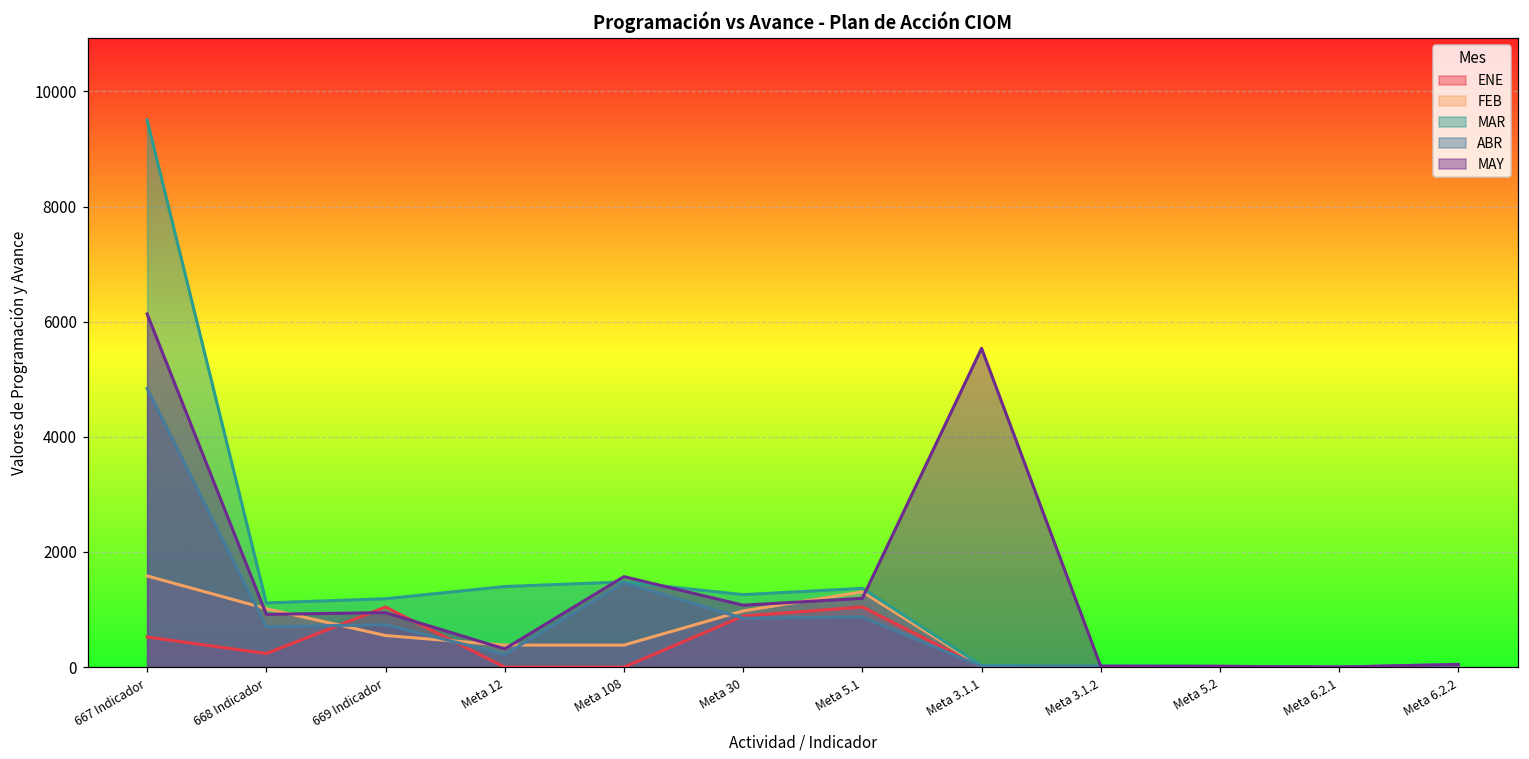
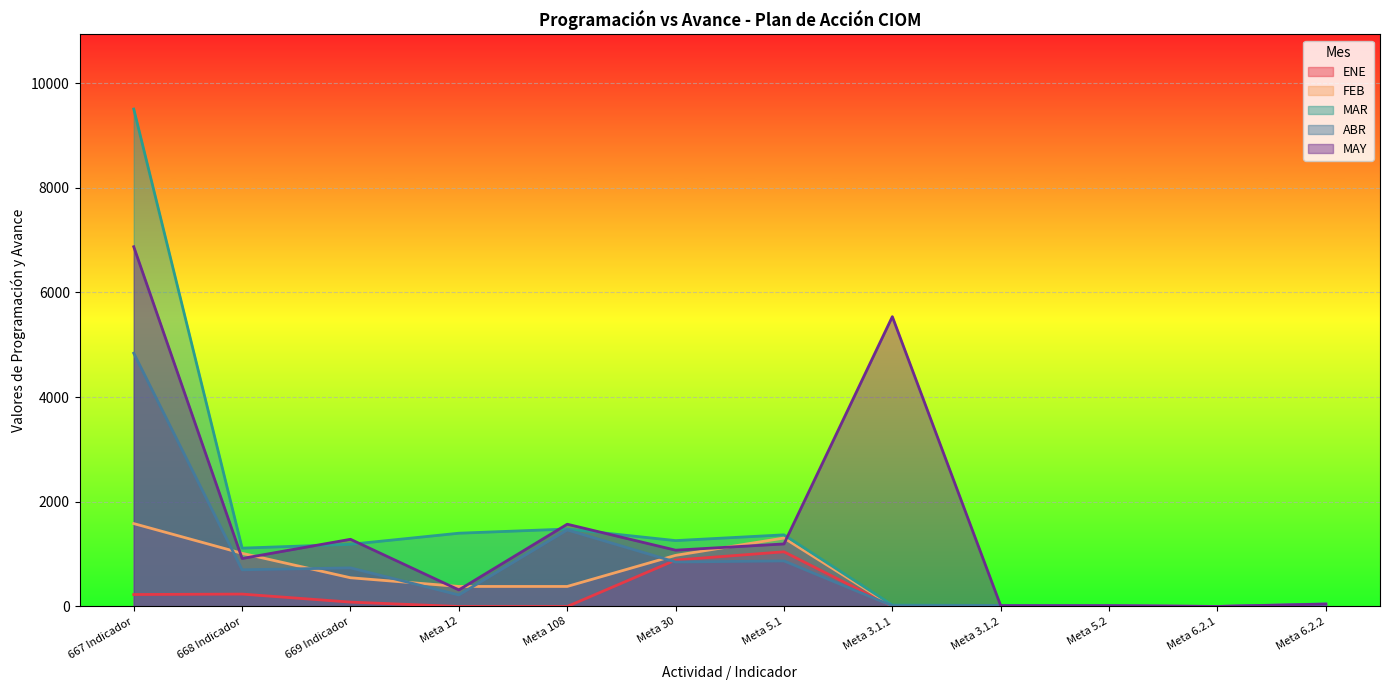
ENE, 667 Indicador: 500 -> 200
MAY, 667 Indicador: 6100 -> 6900
ENE, 669 Indicador: 1000 -> 100
MAY, 669 Indicador: 900 -> 1300
